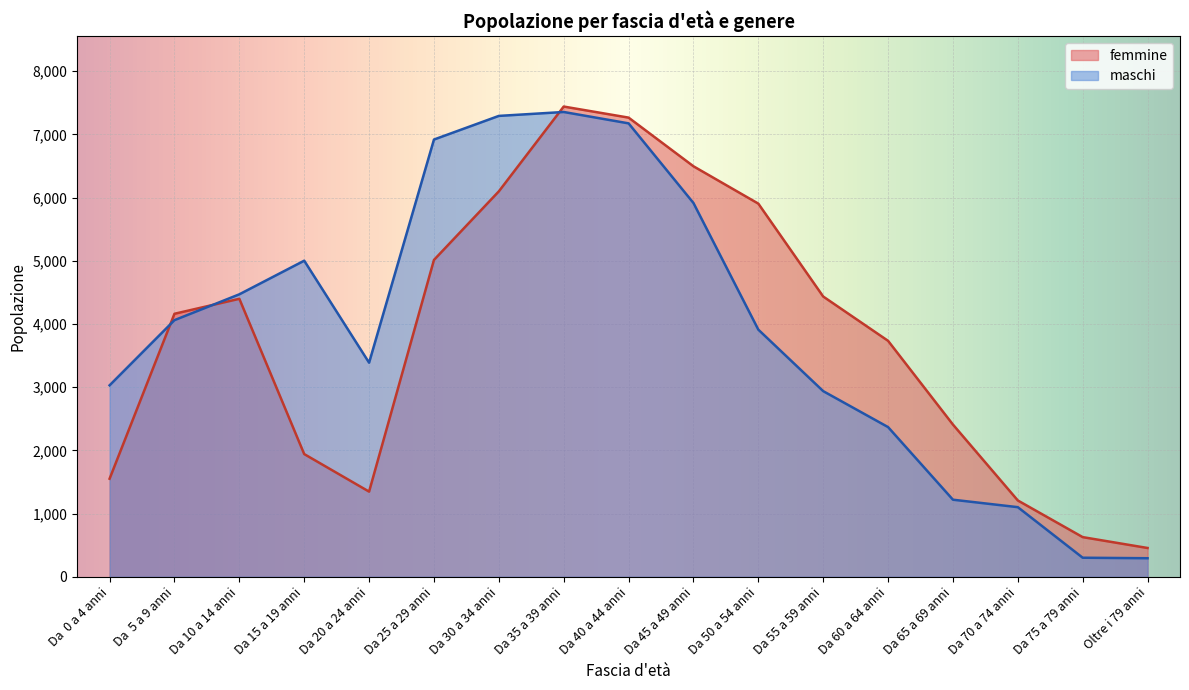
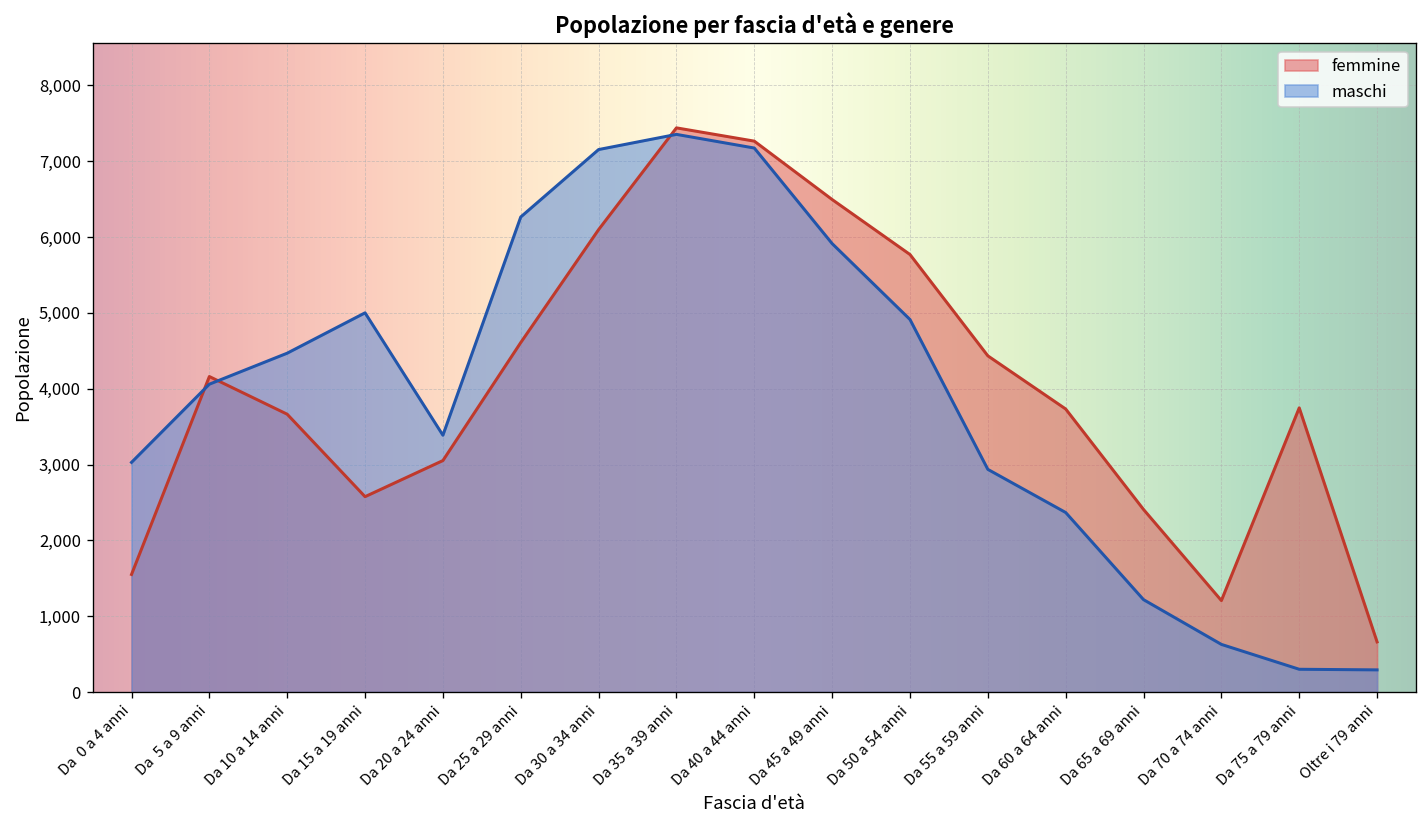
femmine, Da 10 a 14 anni: 4,400 -> 3,700
femmine, Da 15 a 19 anni: 1,900 -> 2,600
femmine, Da 20 a 24 anni: 1,300 -> 3,100
femmine, Da 25 a 29 anni: 5,000 -> 4,600
maschi, Da 25 a 29 anni: 6,900 -> 6,300
maschi, Da 30 a 34 anni: 7,300 -> 7,200
femmine, Da 50 a 54 anni: 5,900 -> 5,800
maschi, Da 50 a 54 anni: 3,900 -> 4,900
maschi, Da 70 a 74 anni: 1,100 -> 600
femmine, Da 75 a 79 anni: 600 -> 3,700
femmine, Oltre i 79 anni: 500 -> 700
